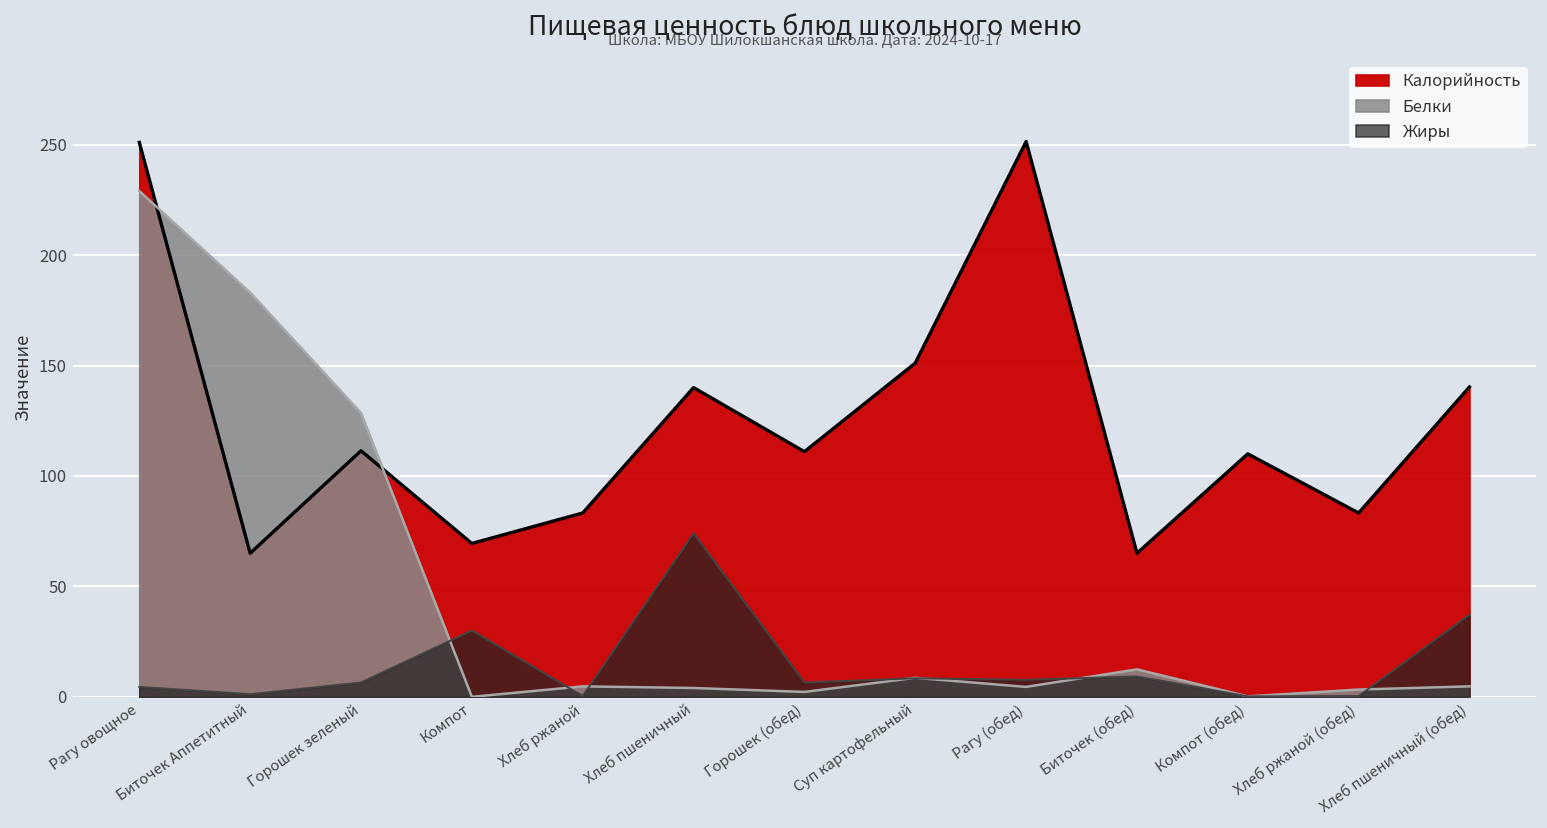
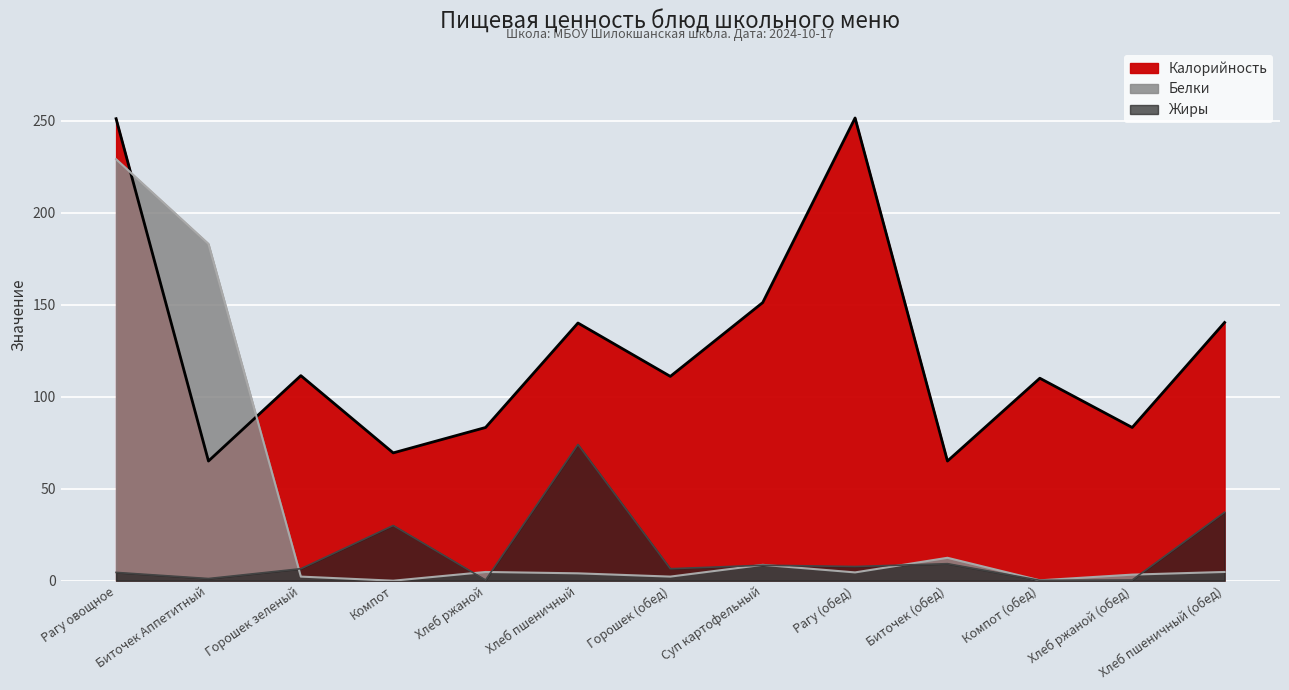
Белки, Горошек зеленый: 128 -> 2
